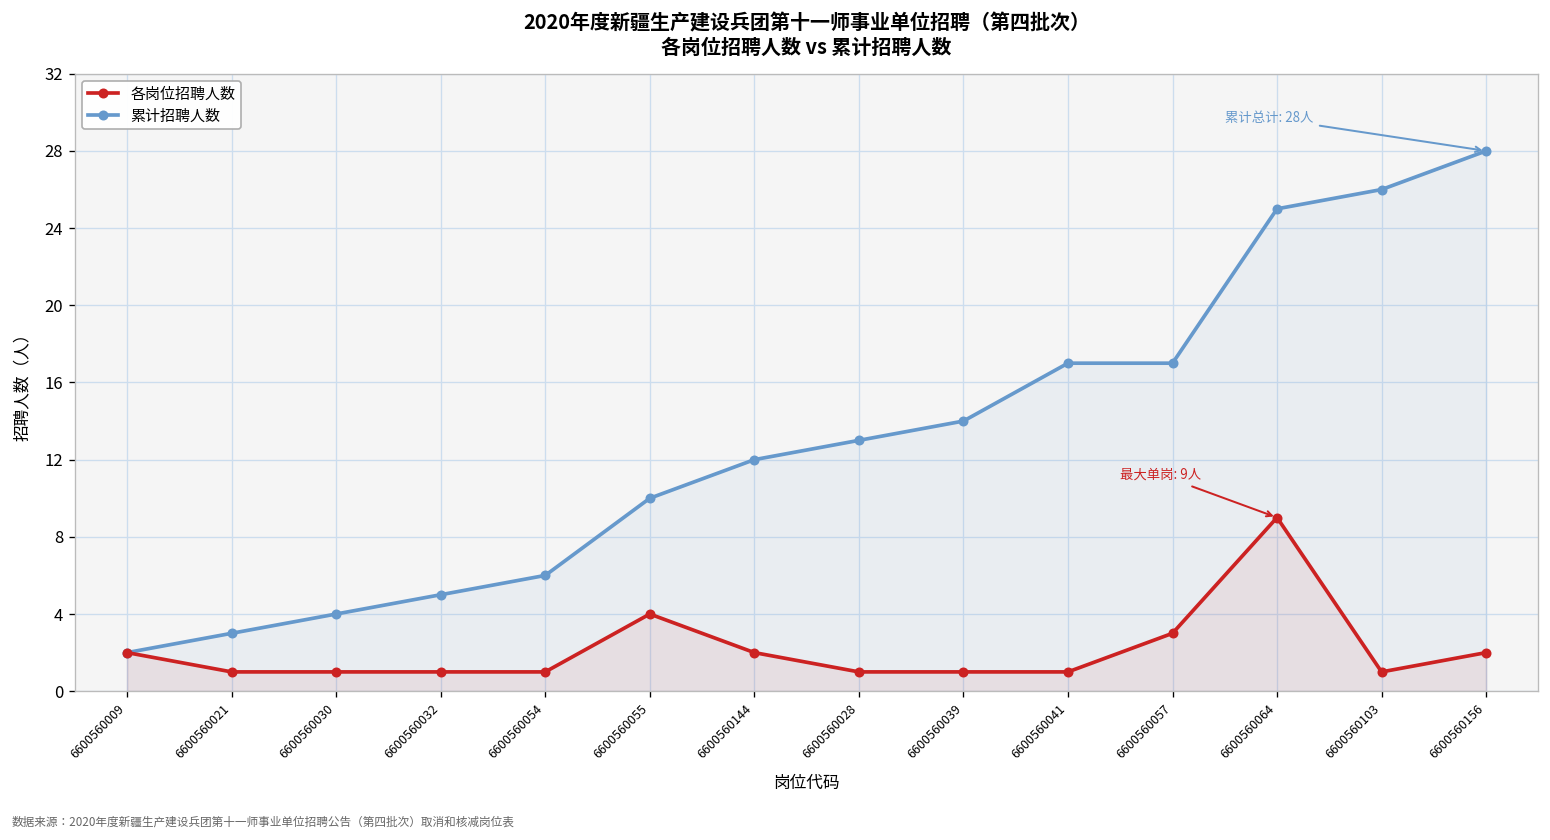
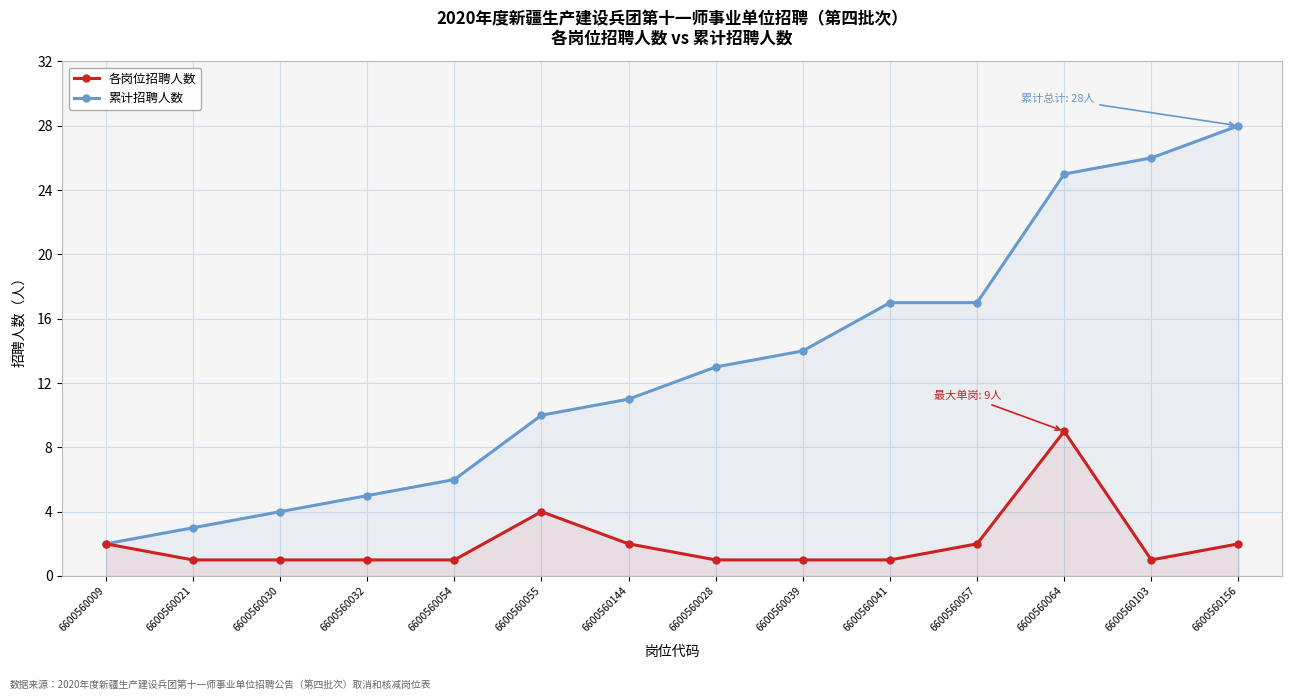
累计招聘人数, 6600560144: 12 -> 11
各岗位招聘人数, 6600560057: 3 -> 2
